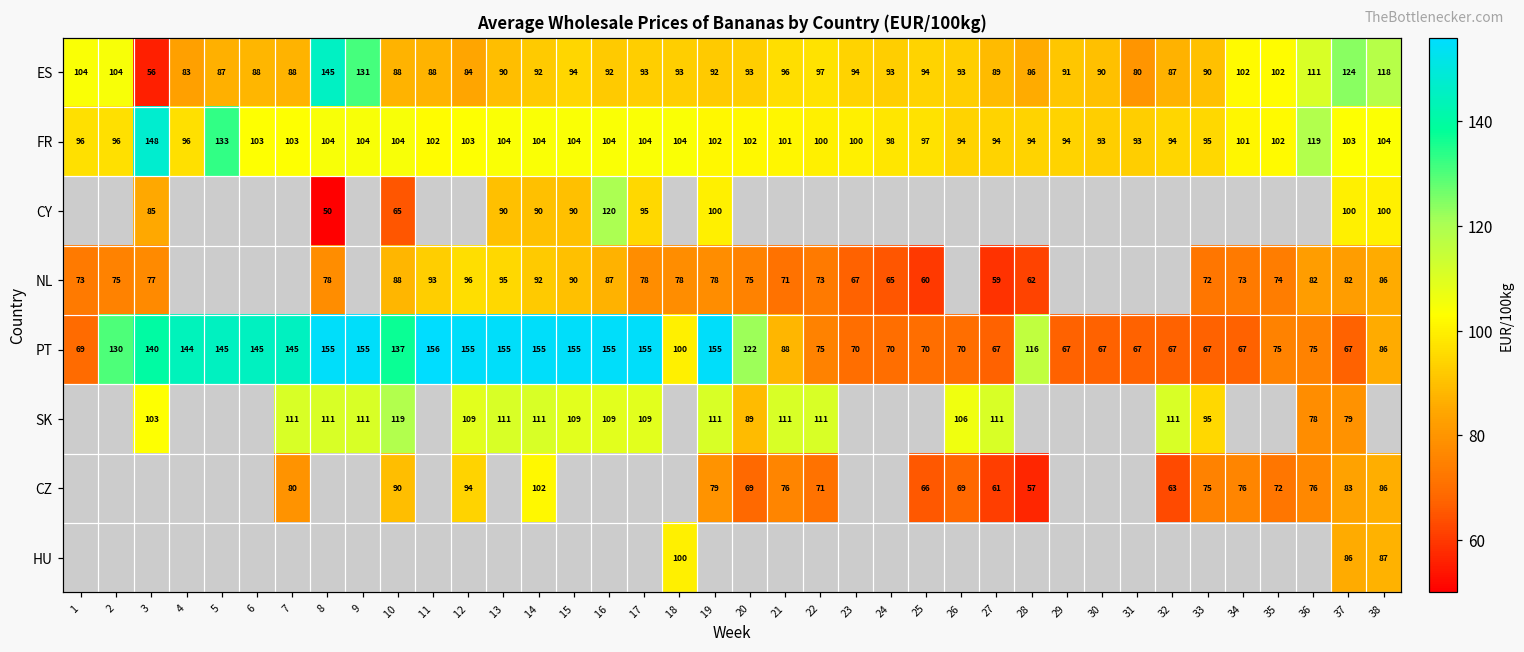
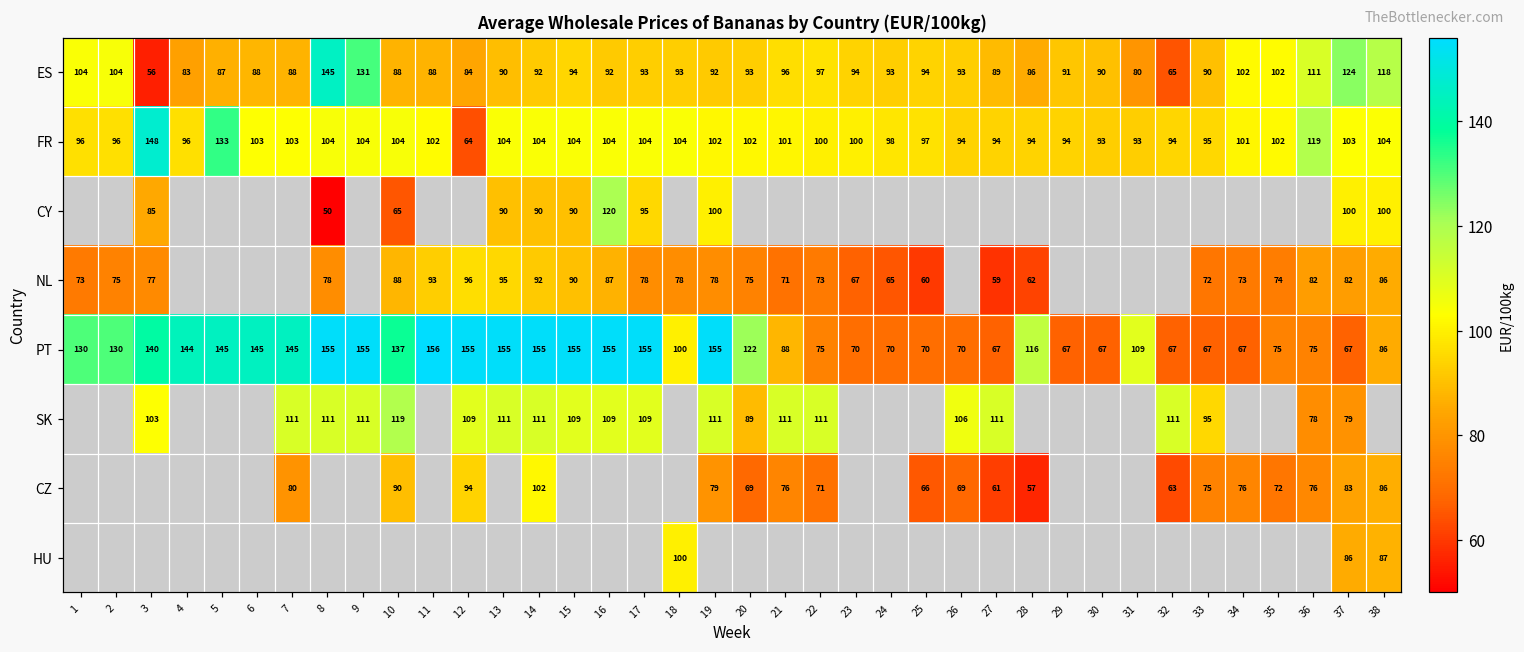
ES, 32: 87 -> 65
FR, 12: 103 -> 64
PT, 1: 69 -> 130
PT, 31: 67 -> 109
